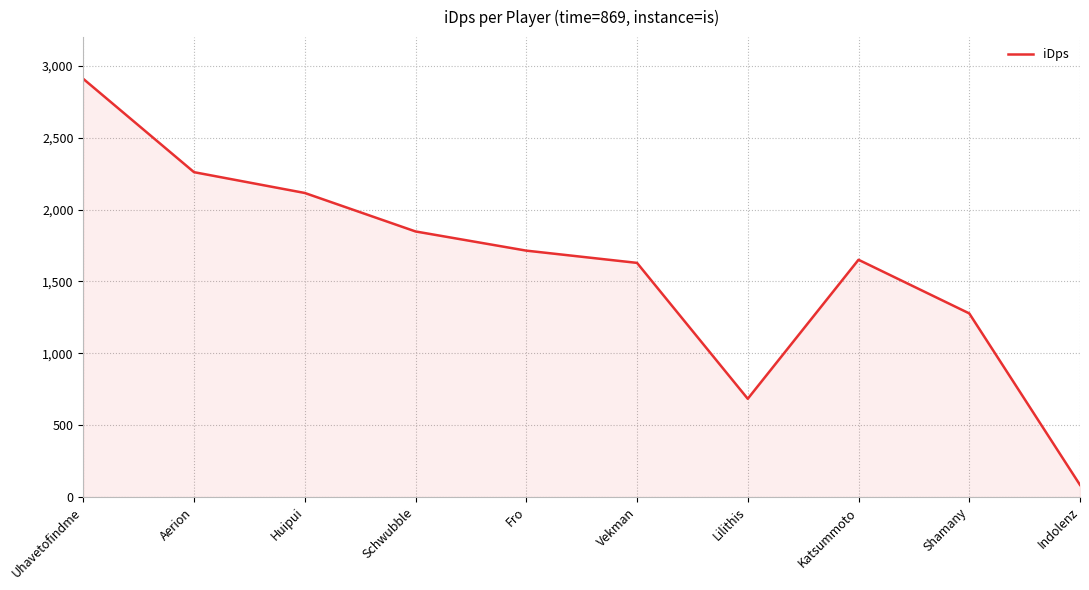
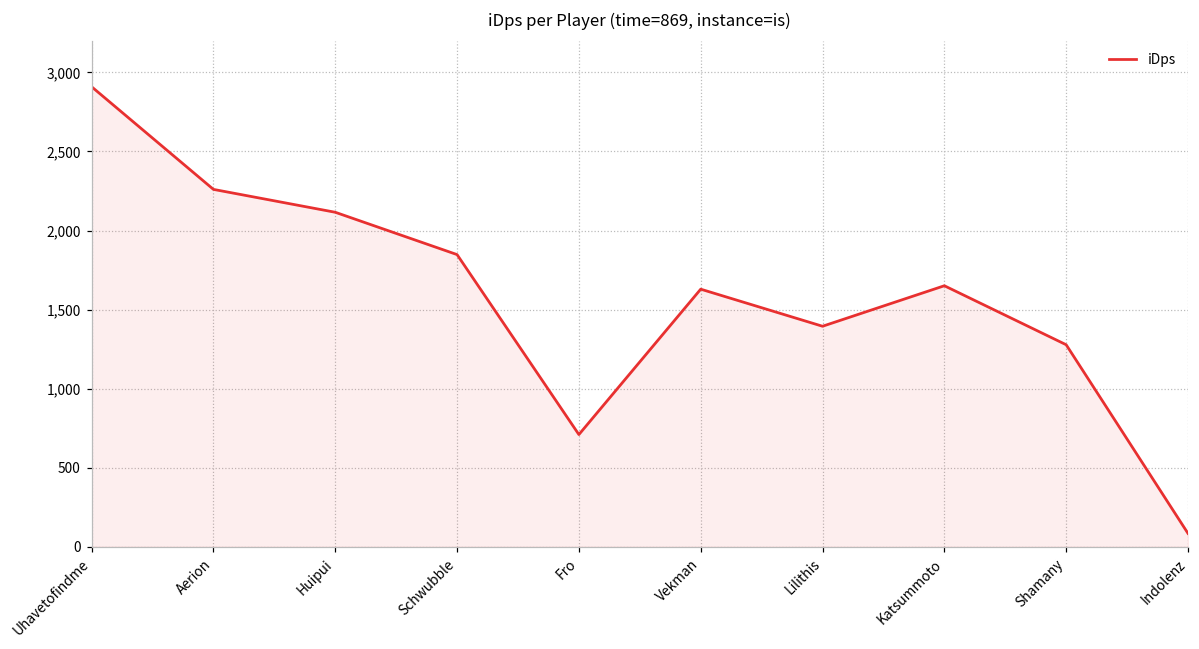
Fro: 1,710 -> 710
Lilithis: 680 -> 1,390
